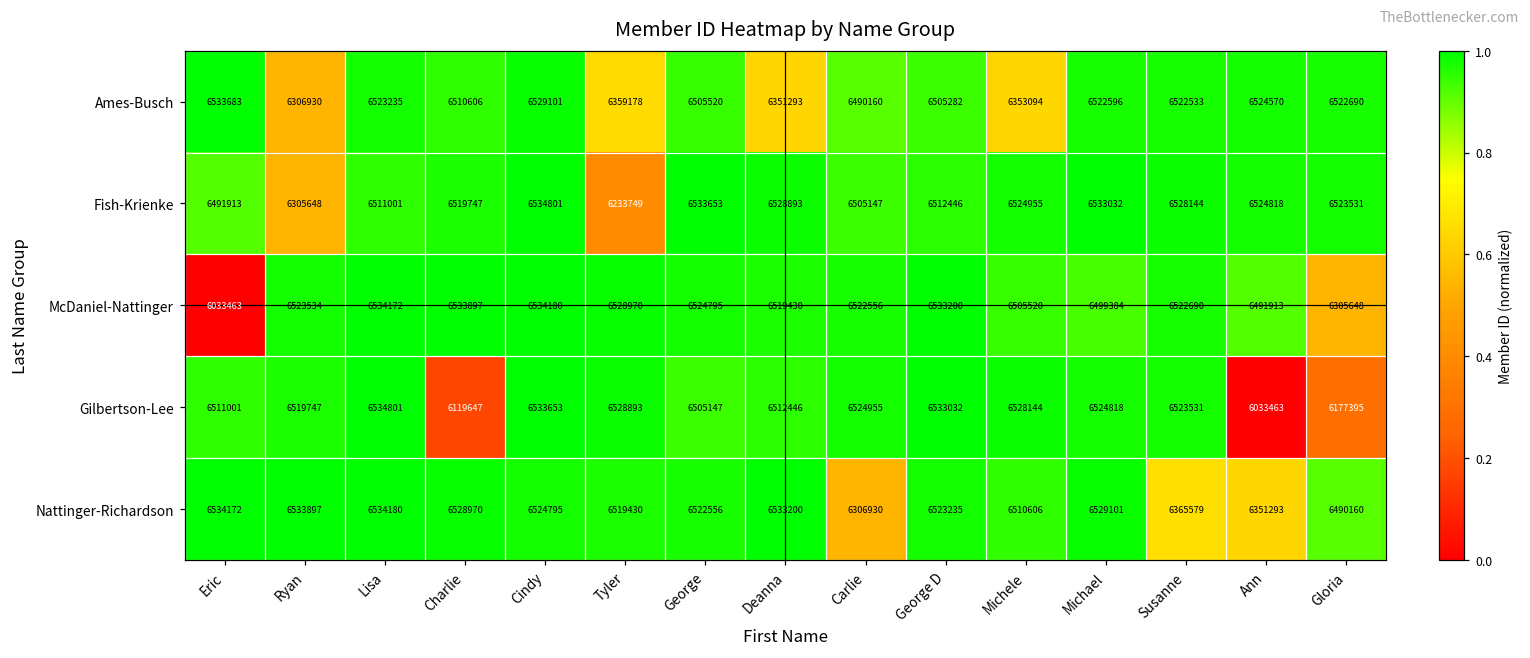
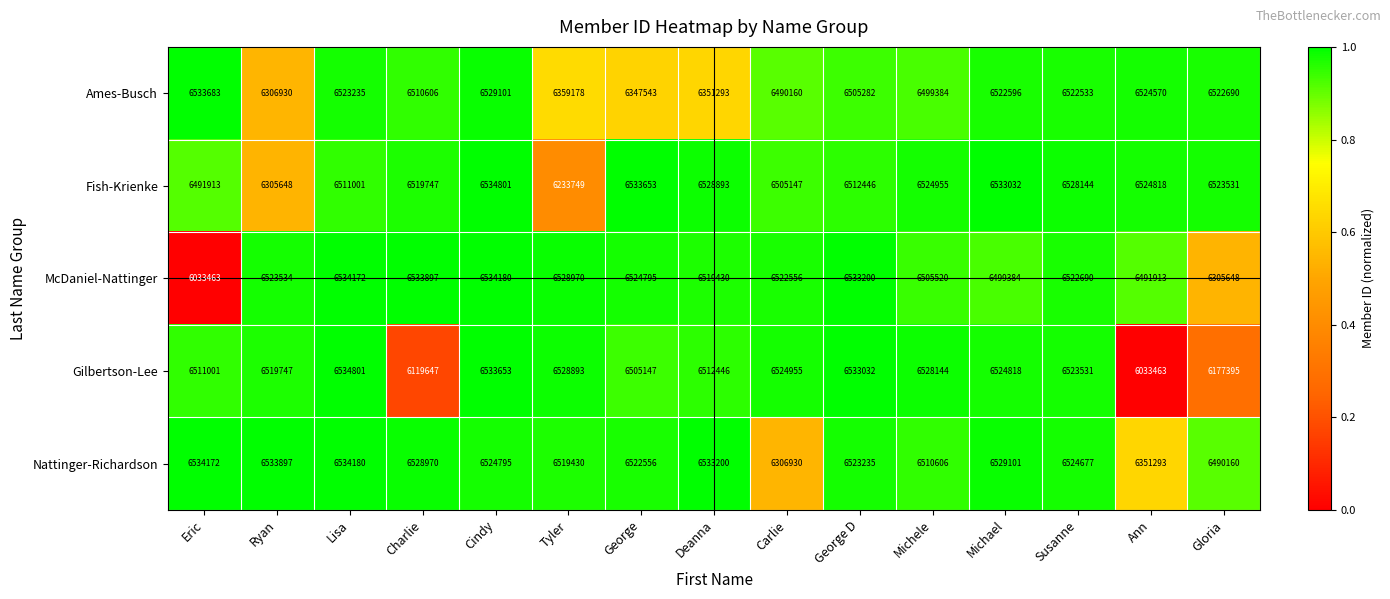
Ames-Busch, George: 6505520 -> 6347543
Ames-Busch, Michele: 6353094 -> 6499384
Nattinger-Richardson, Susanne: 6365579 -> 6524677
